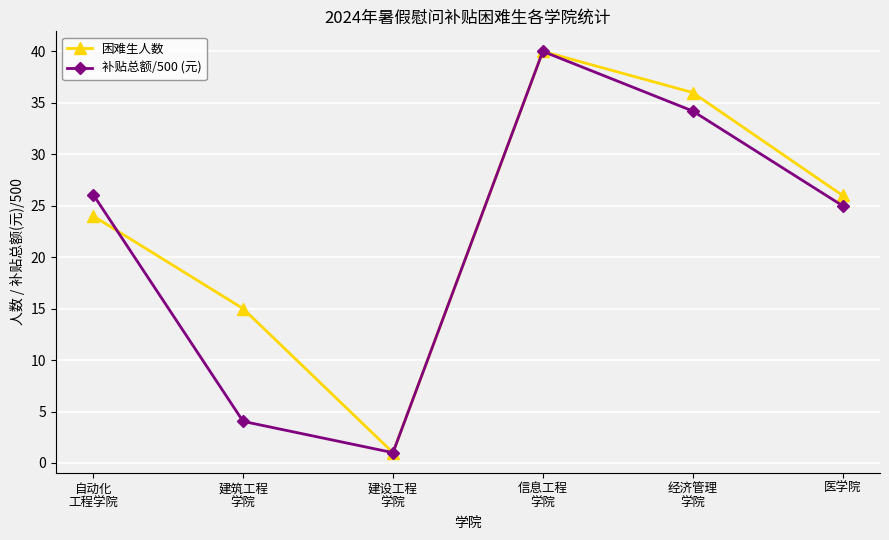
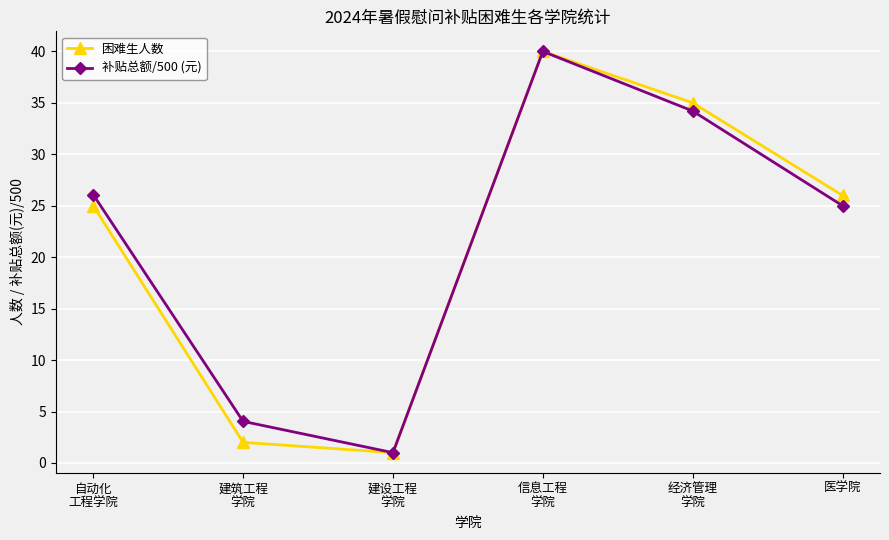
困难生人数, 自动化 工程学院: 24 -> 25
困难生人数, 建筑工程 学院: 15 -> 2
困难生人数, 经济管理 学院: 36 -> 35
